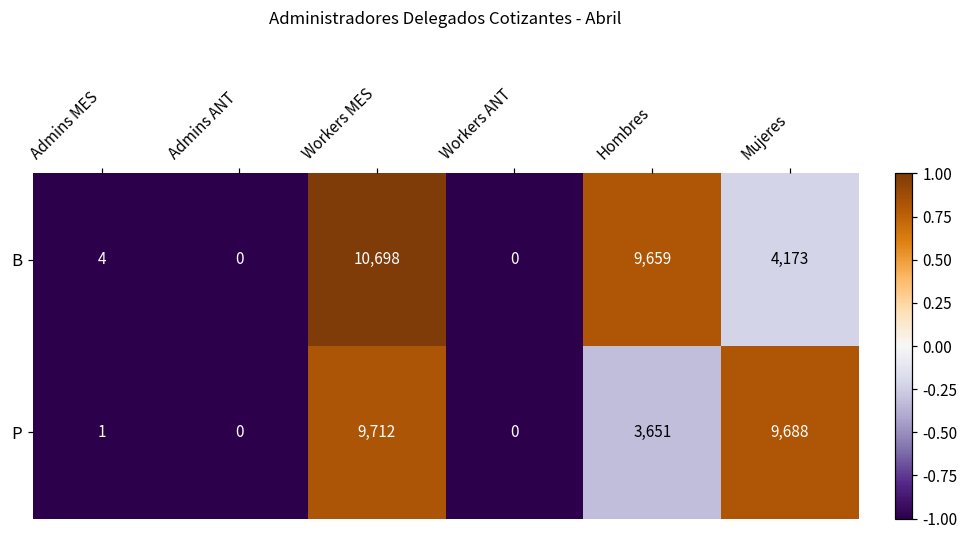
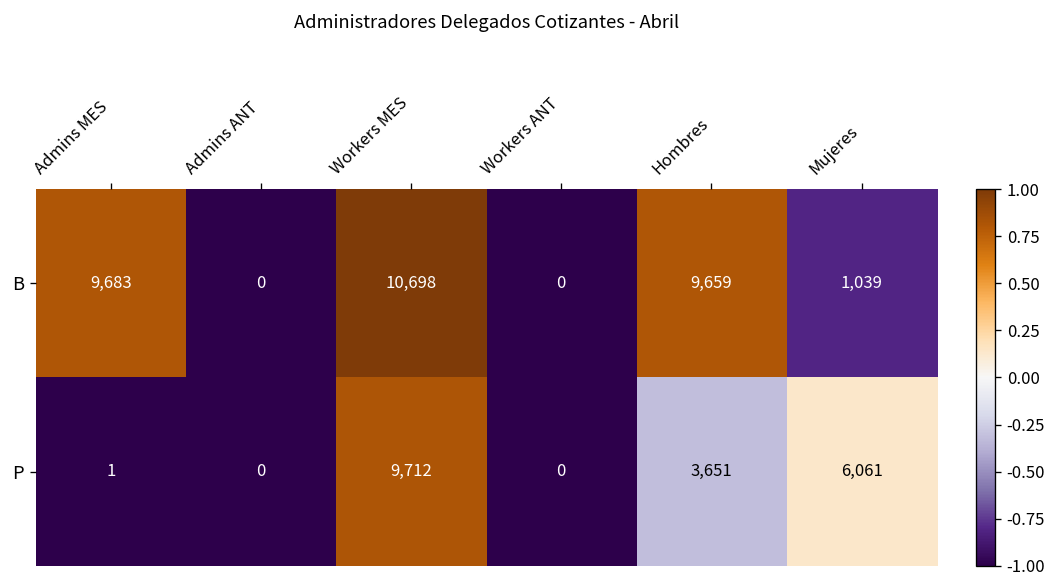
B, Admins MES: 4 -> 9,683
B, Mujeres: 4,173 -> 1,039
P, Mujeres: 9,688 -> 6,061
